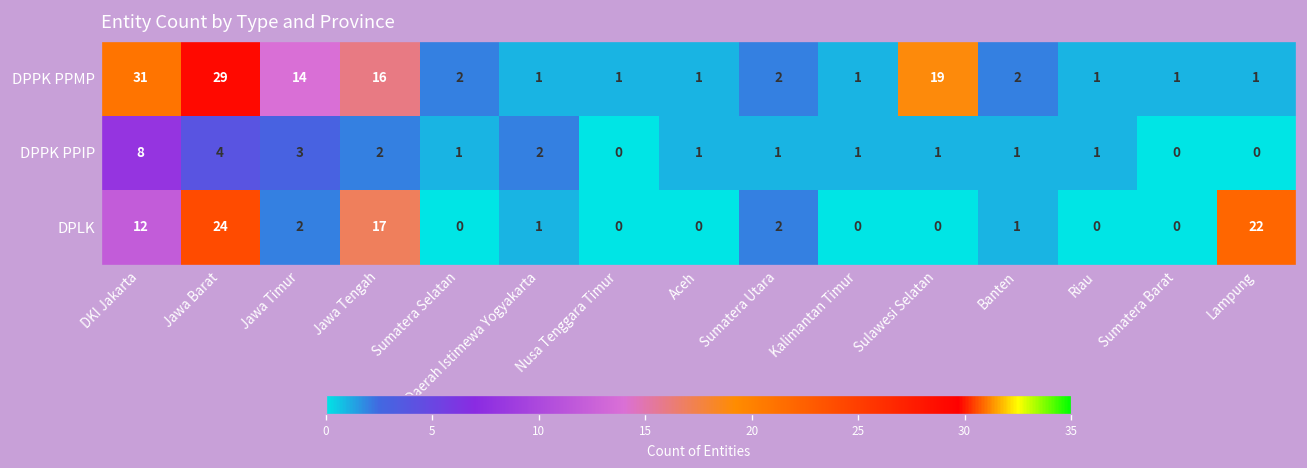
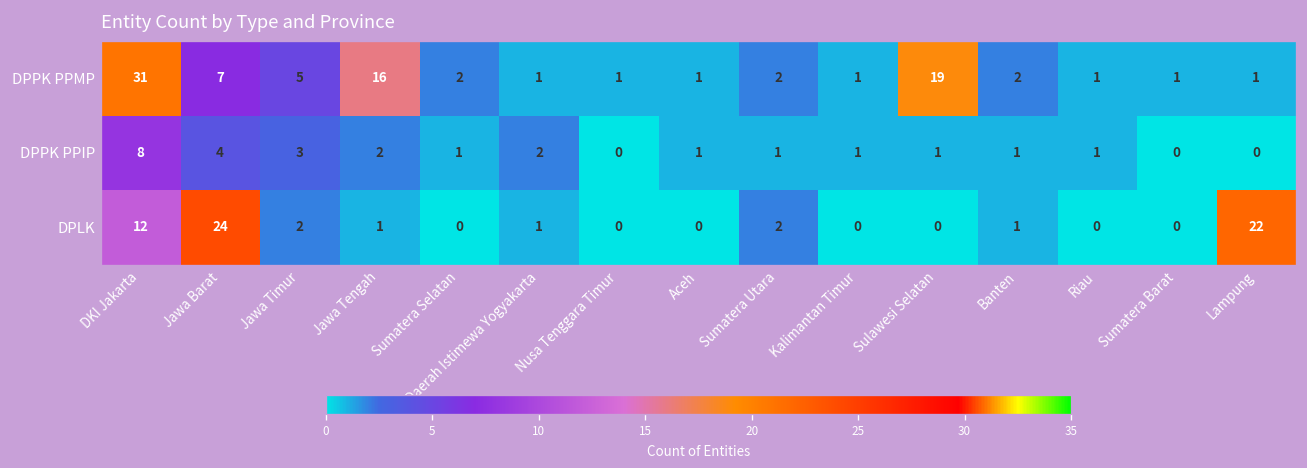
DPPK PPMP, Jawa Barat: 29 -> 7
DPPK PPMP, Jawa Timur: 14 -> 5
DPLK, Jawa Tengah: 17 -> 1
